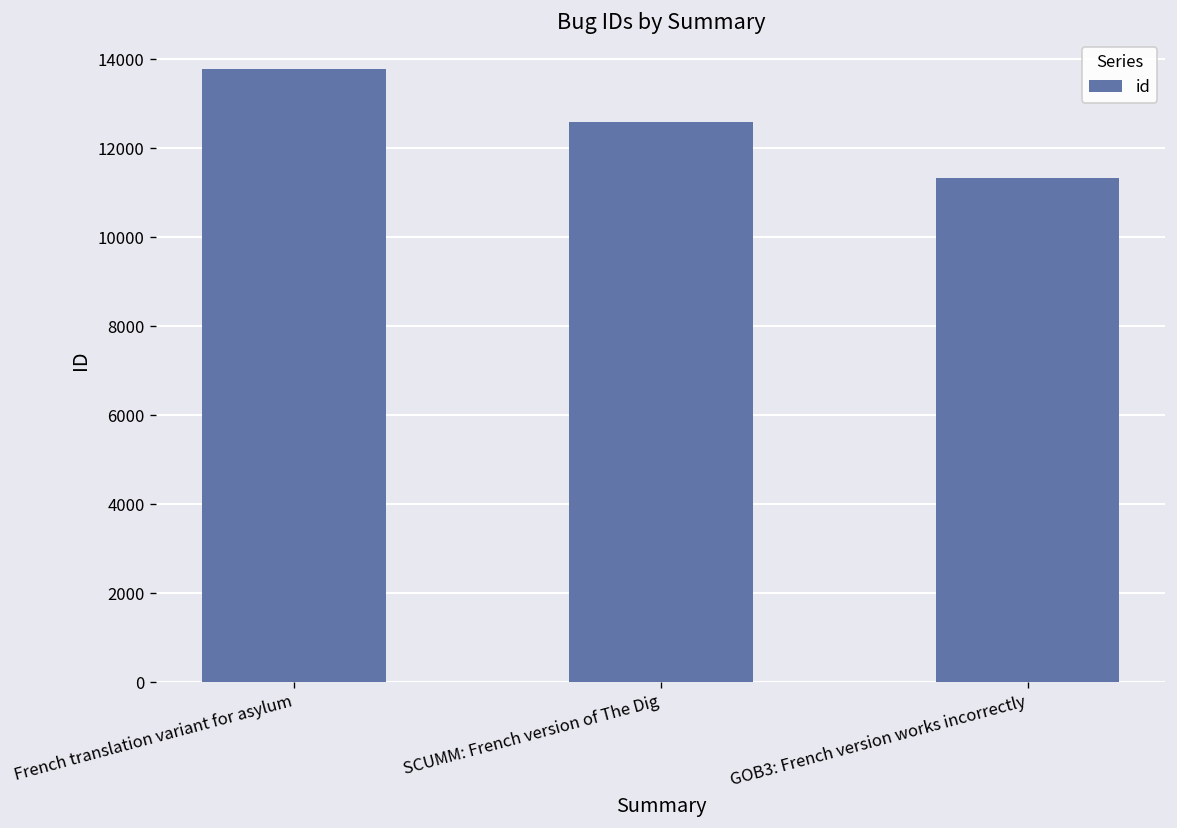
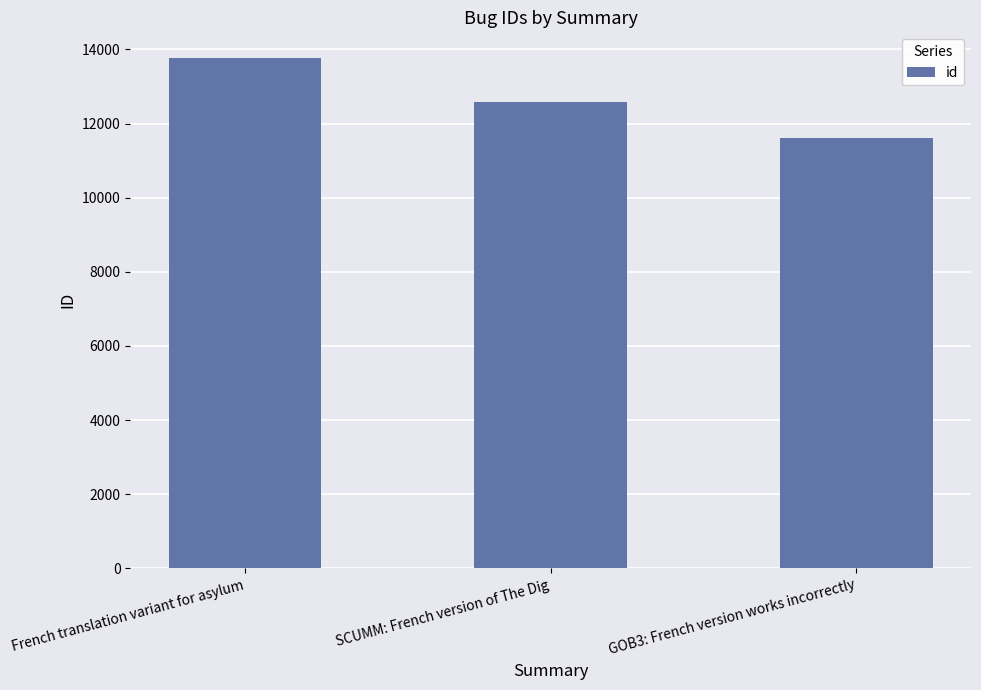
GOB3: French version works incorrectly: 11300 -> 11600
